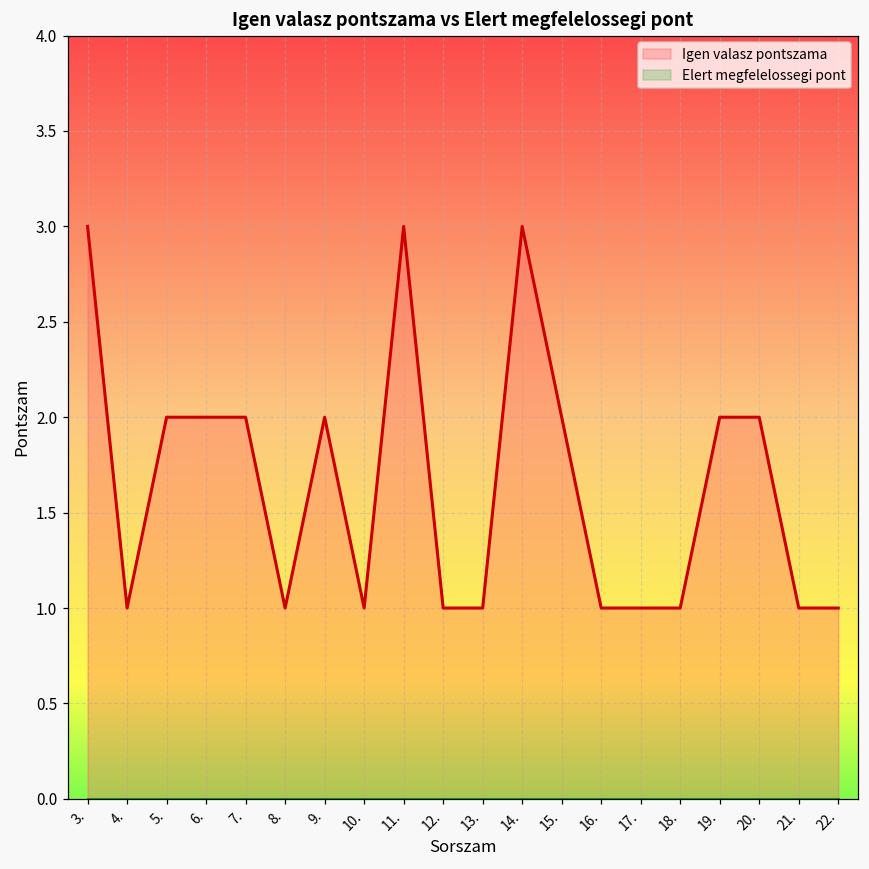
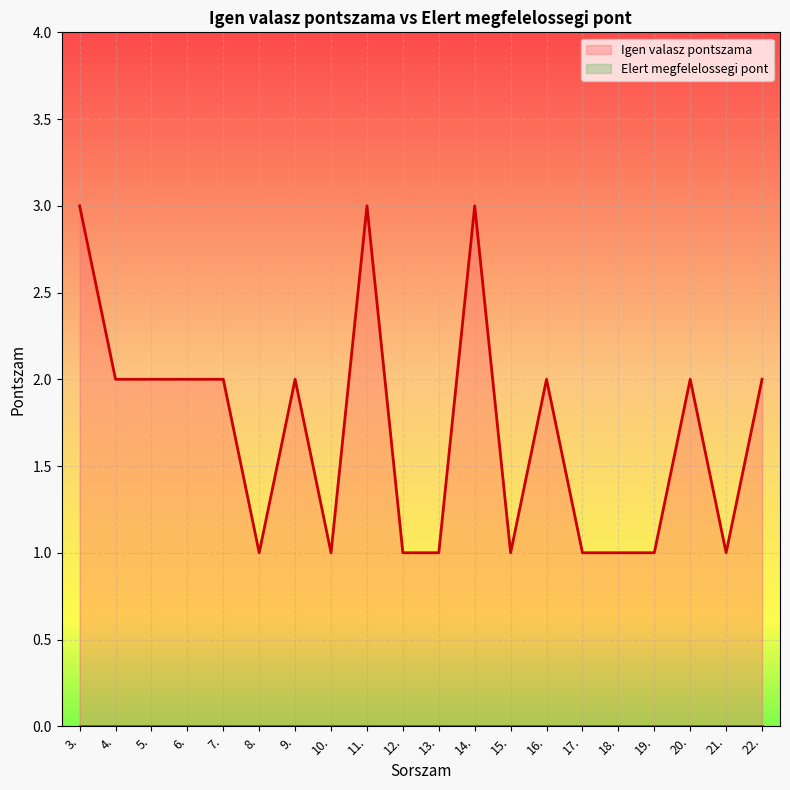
Igen valasz pontszama, 4.: 1 -> 2
Igen valasz pontszama, 15.: 2 -> 1
Igen valasz pontszama, 16.: 1 -> 2
Igen valasz pontszama, 19.: 2 -> 1
Igen valasz pontszama, 22.: 1 -> 2
